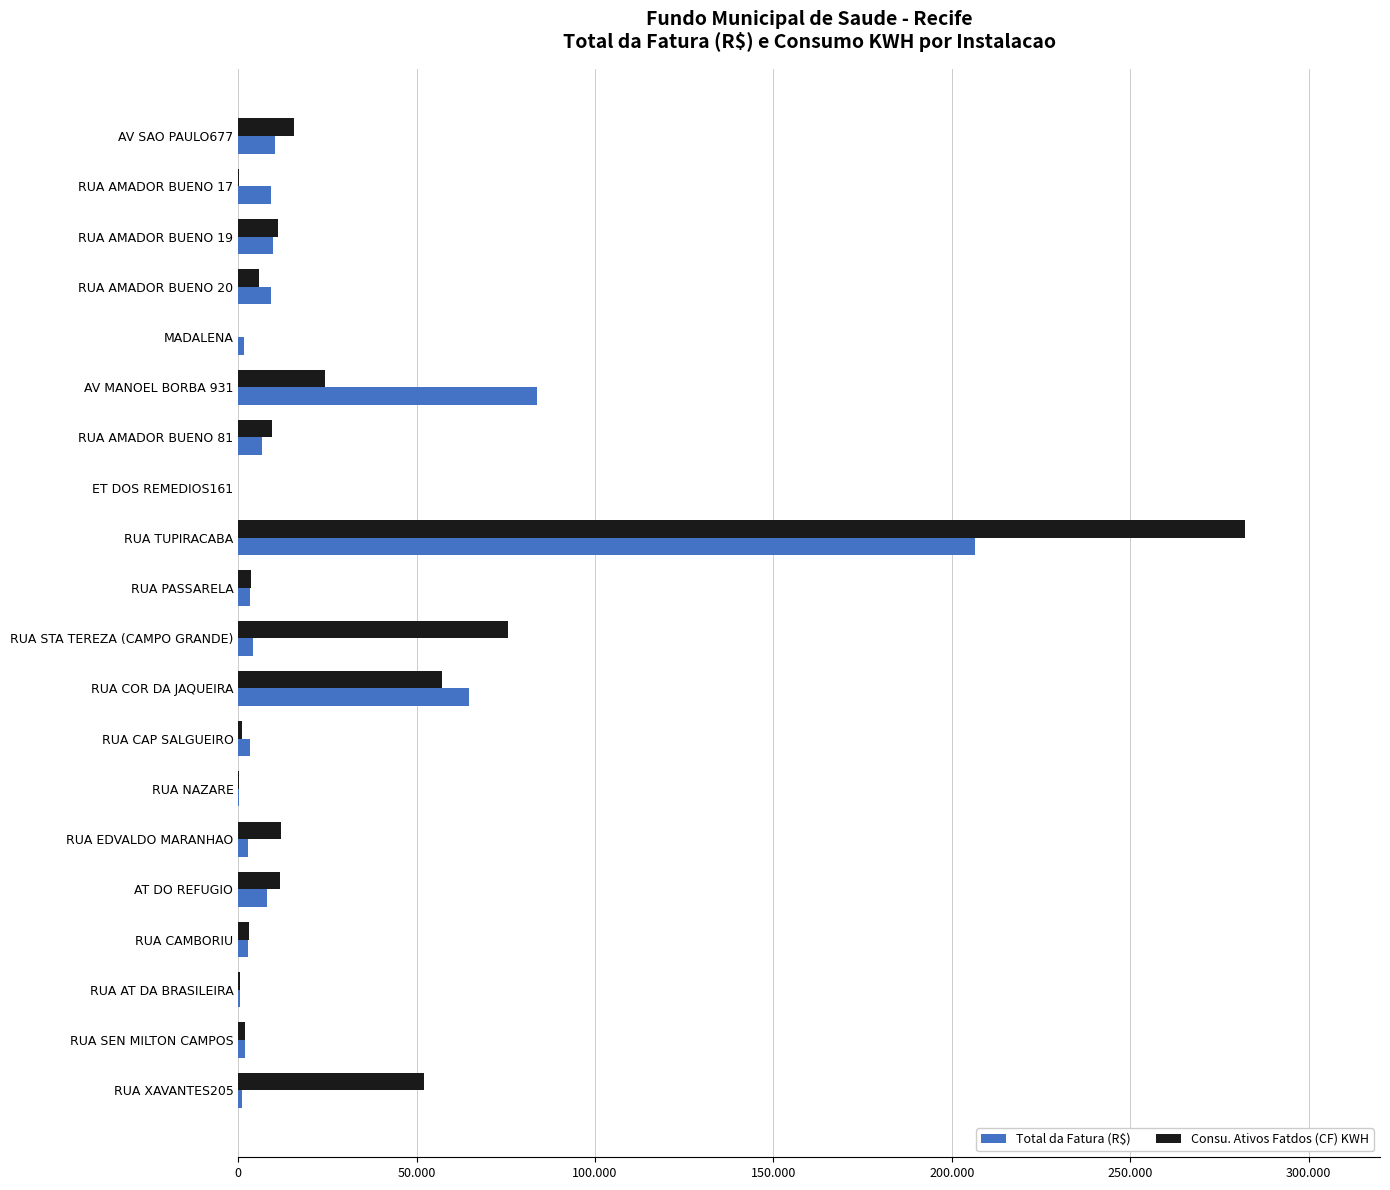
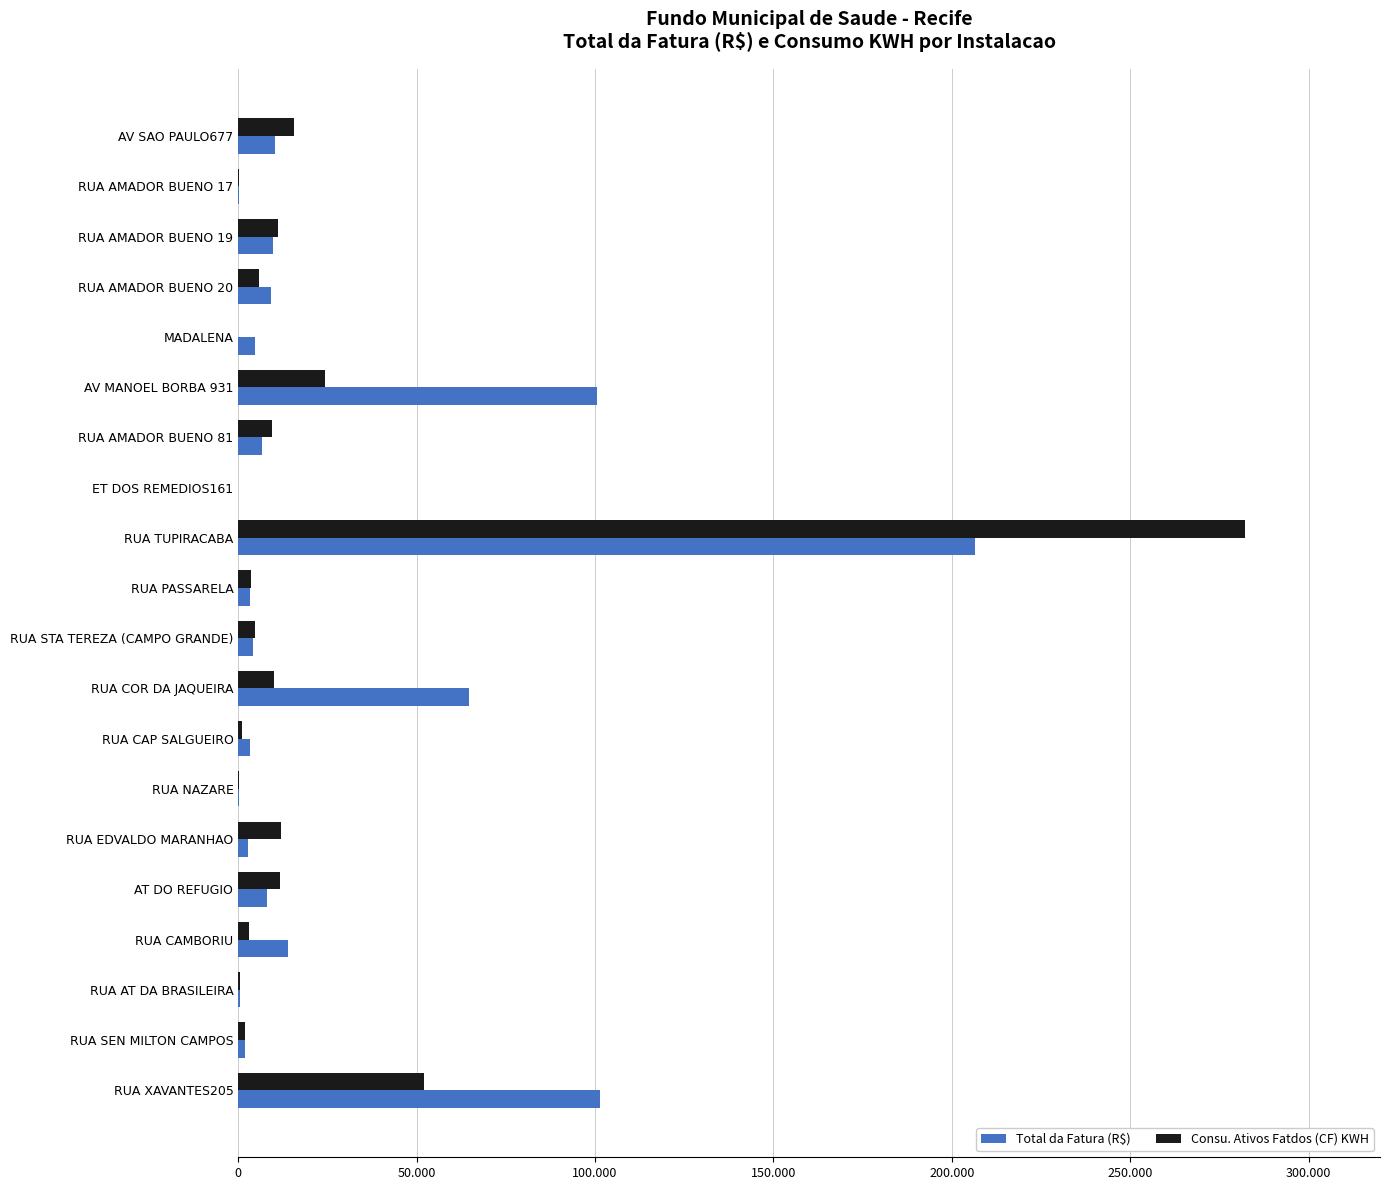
Total da Fatura (R$), RUA AMADOR BUENO 17: 9 -> 0
Total da Fatura (R$), MADALENA: 2 -> 5
Total da Fatura (R$), AV MANOEL BORBA 931: 84 -> 100
Consu. Ativos Fatdos (CF) KWH, RUA STA TEREZA (CAMPO GRANDE): 76 -> 5
Consu. Ativos Fatdos (CF) KWH, RUA COR DA JAQUEIRA: 57 -> 10
Total da Fatura (R$), RUA CAMBORIU: 3 -> 14
Total da Fatura (R$), RUA XAVANTES205: 1 -> 101
